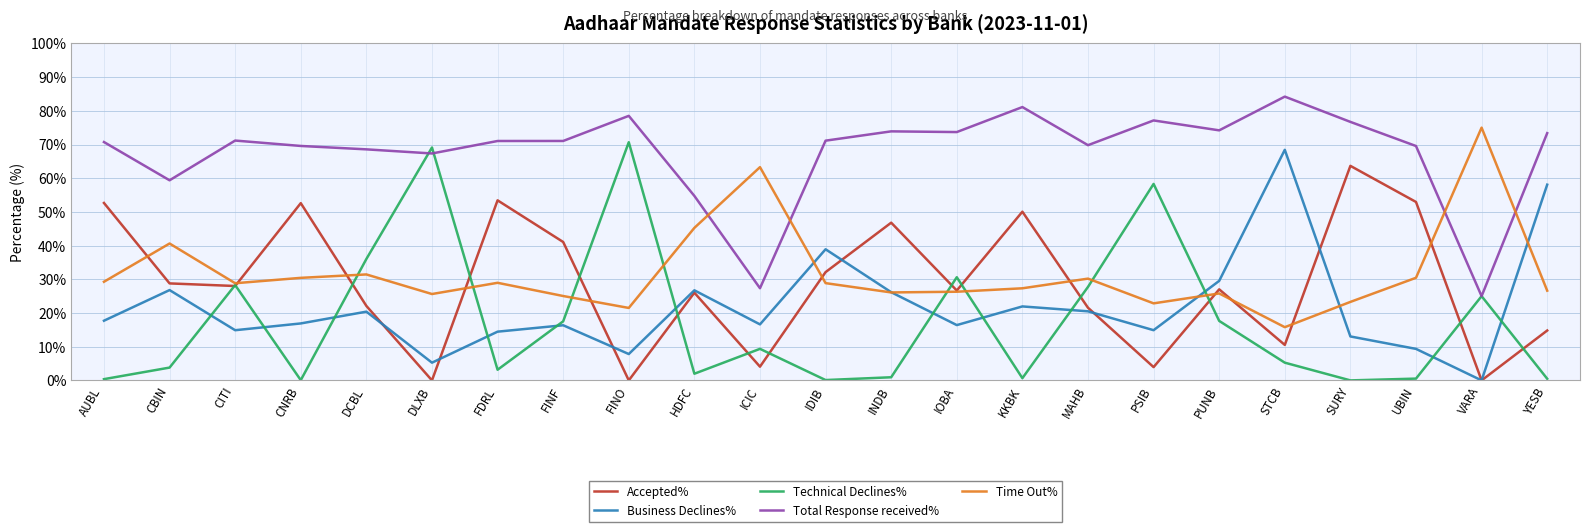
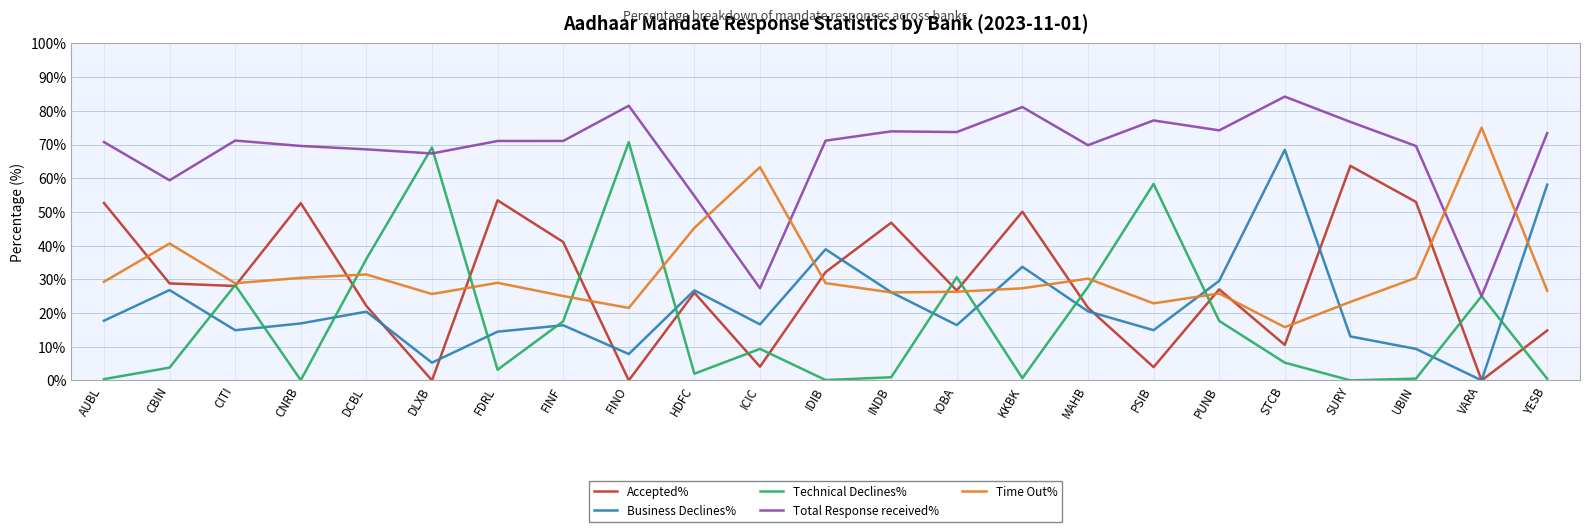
Total Response received%, FINO: 79% -> 82%
Business Declines%, KKBK: 22% -> 34%
